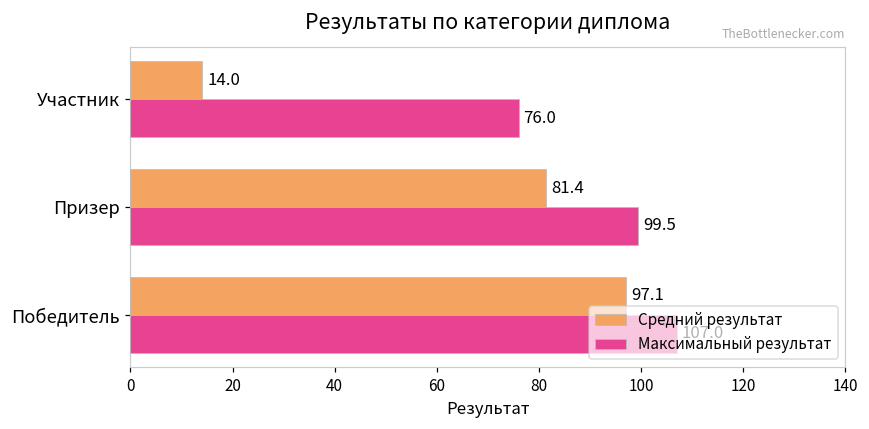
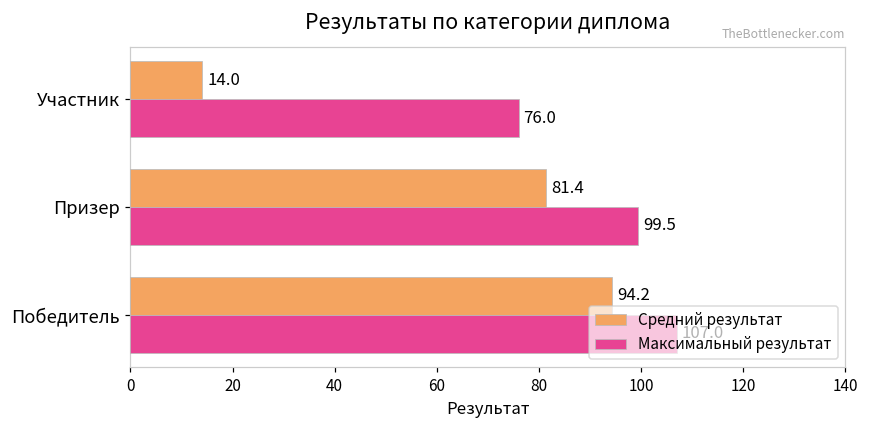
Средний результат, Победитель: 97.1 -> 94.2
